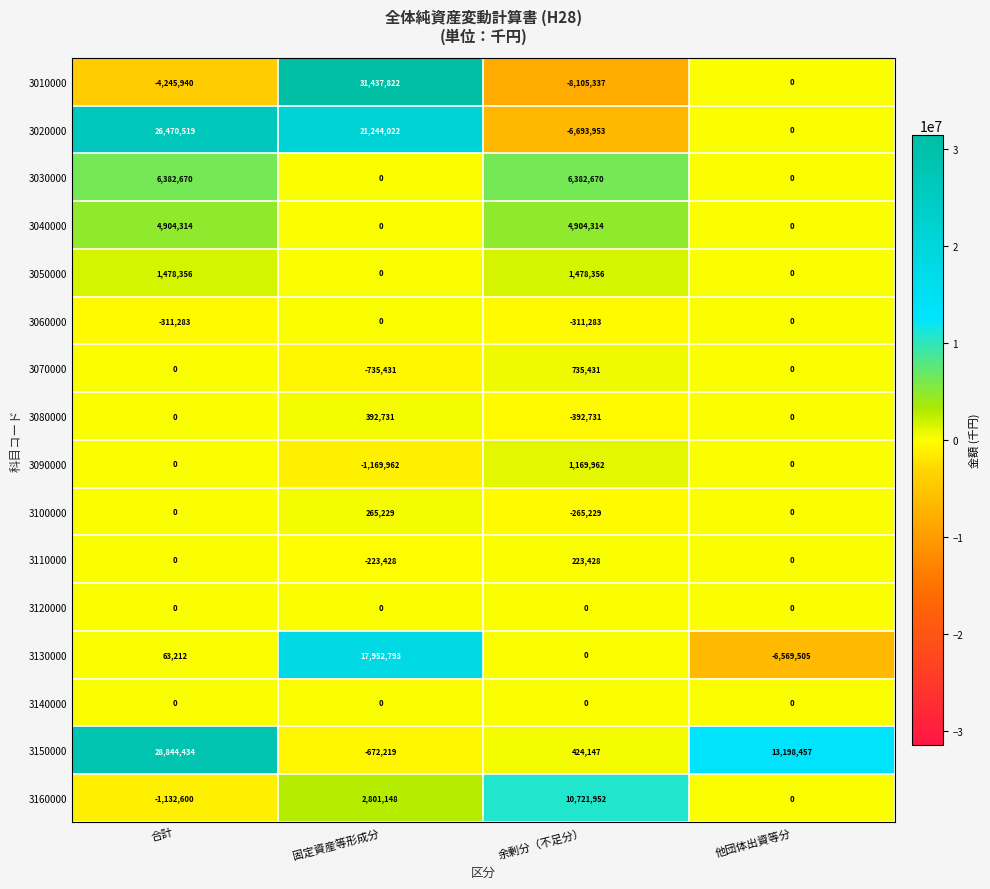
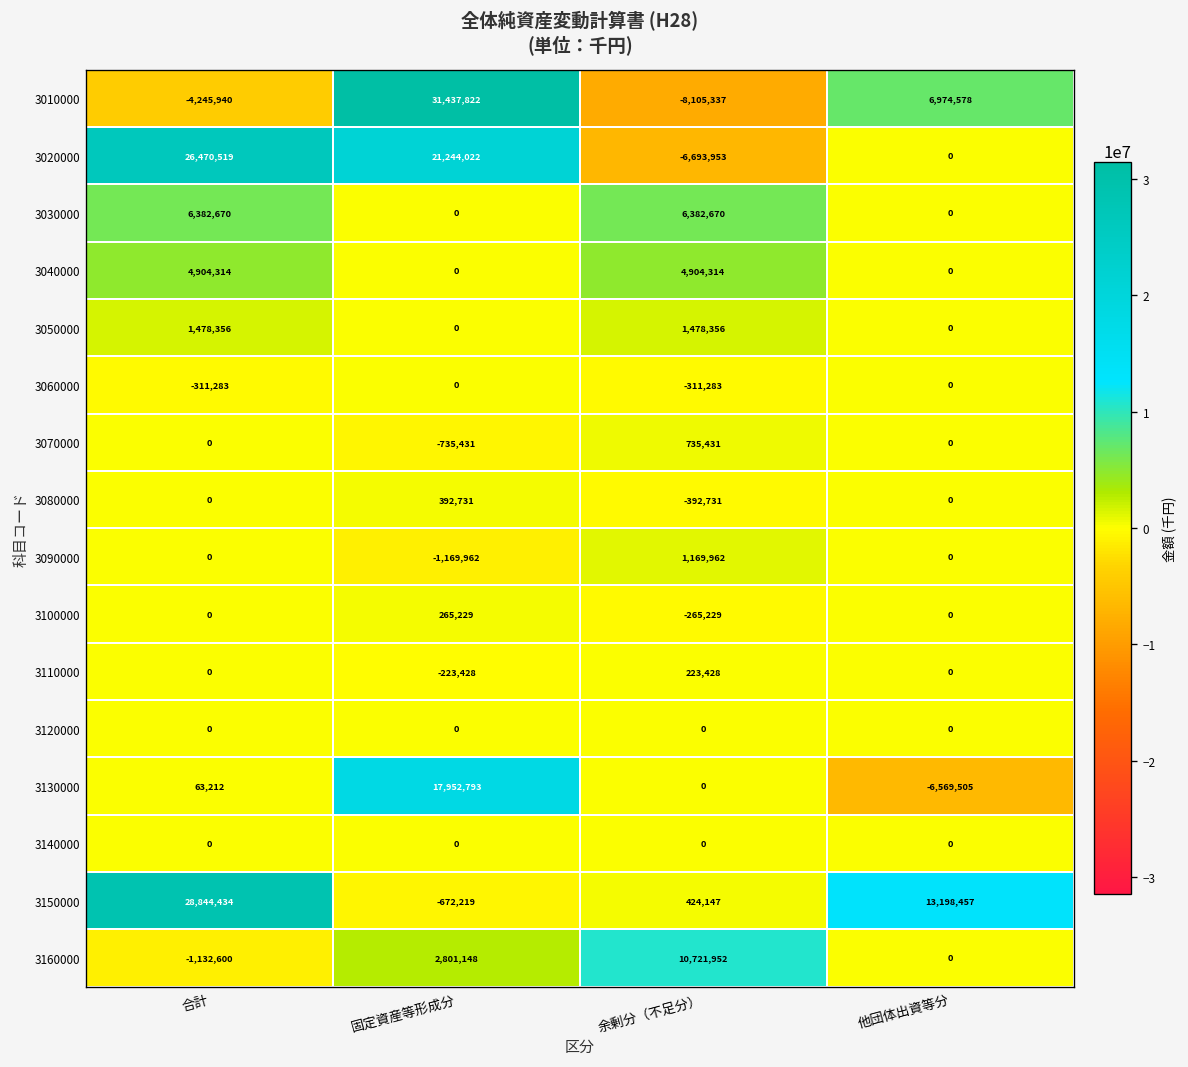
3010000, 他団体出資等分: 0 -> 6,974,578
